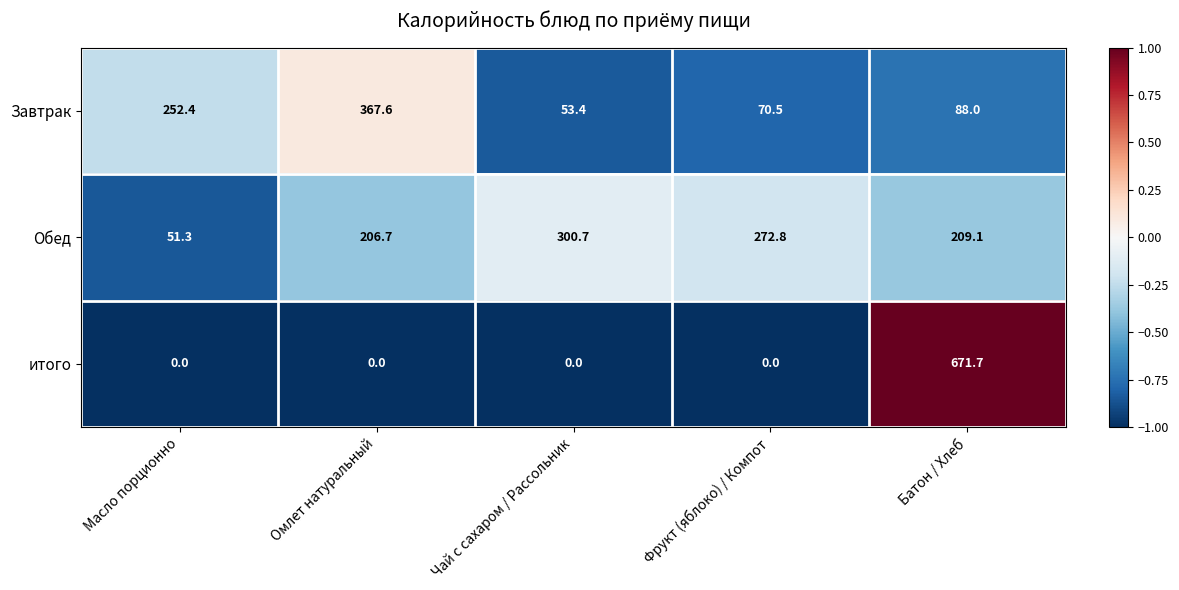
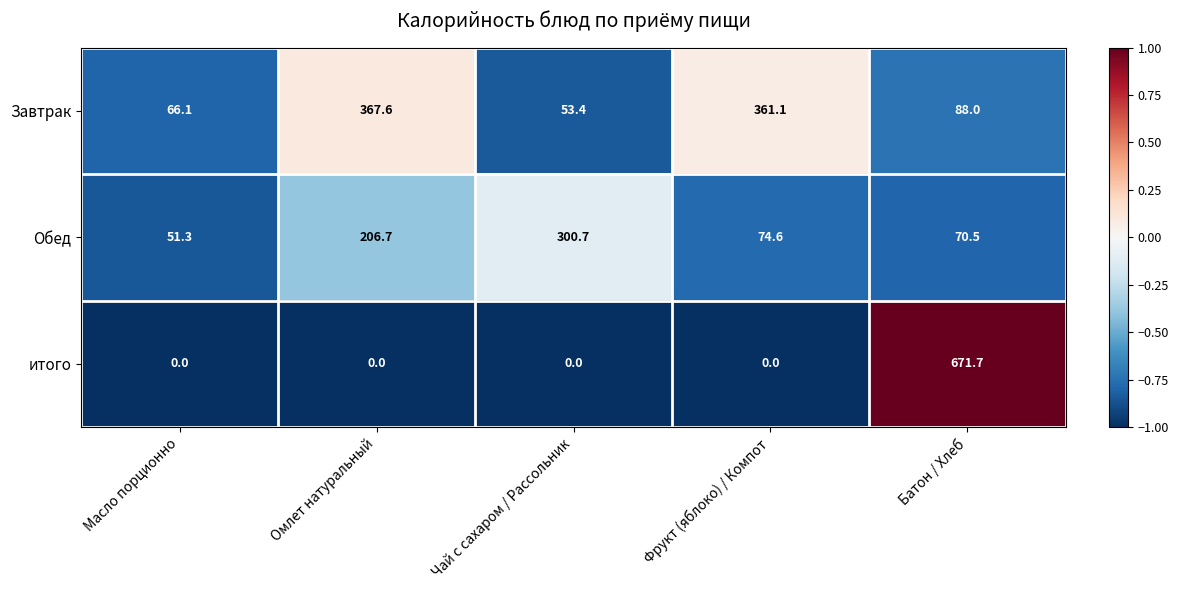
Завтрак, Масло порционно: 252.4 -> 66.1
Завтрак, Фрукт (яблоко) / Компот: 70.5 -> 361.1
Обед, Фрукт (яблоко) / Компот: 272.8 -> 74.6
Обед, Батон / Хлеб: 209.1 -> 70.5
